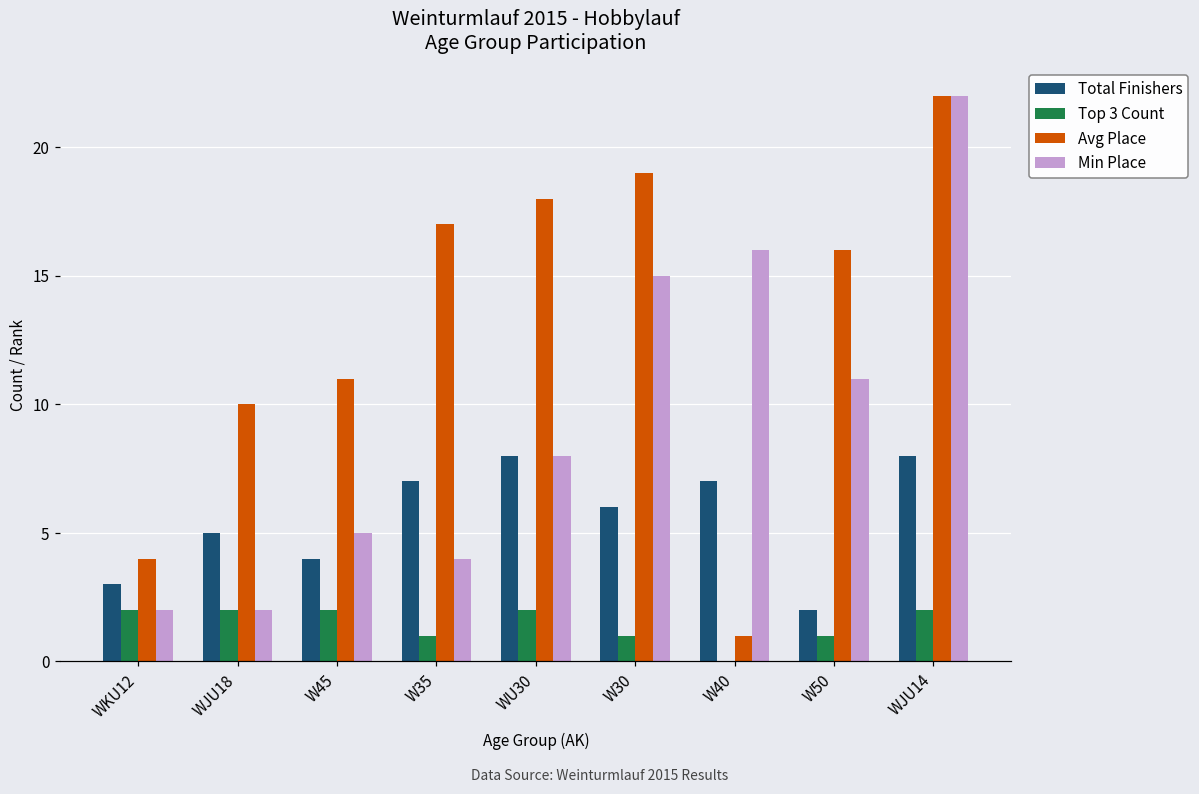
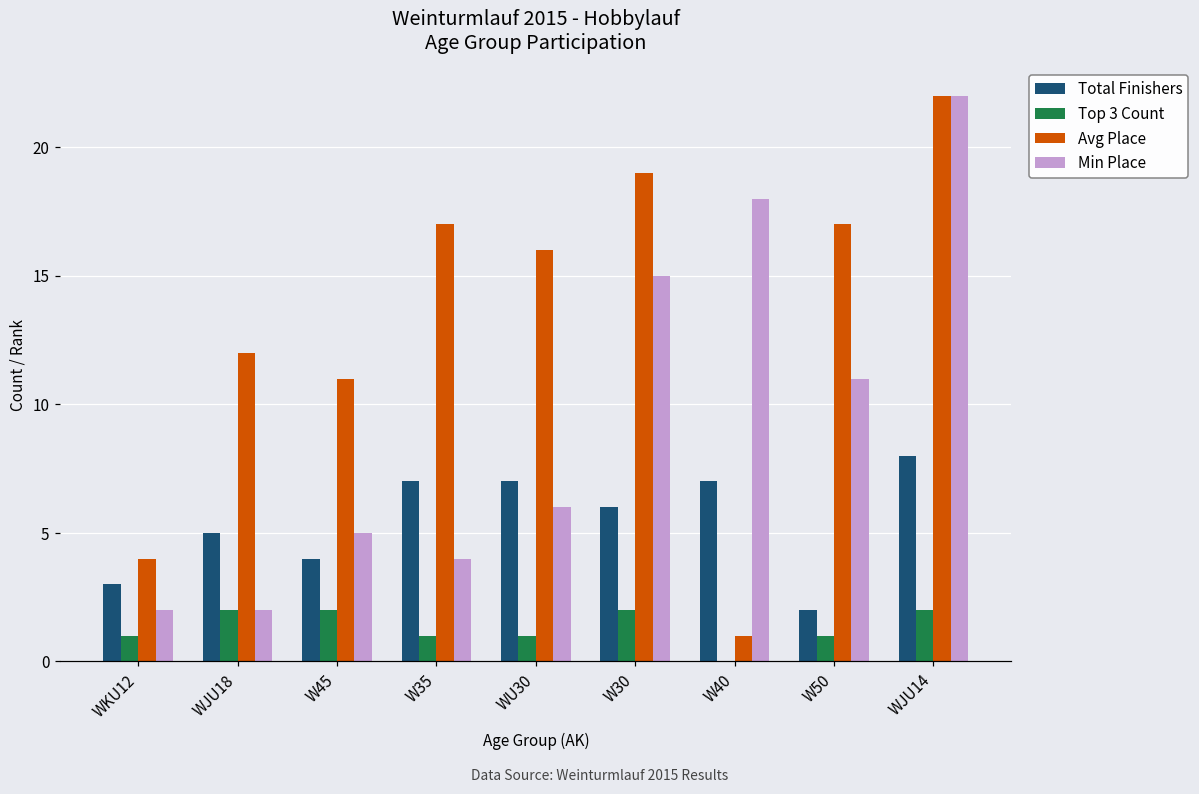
Top 3 Count, WKU12: 2 -> 1
Avg Place, WJU18: 10 -> 12
Total Finishers, WU30: 8 -> 7
Top 3 Count, WU30: 2 -> 1
Avg Place, WU30: 18 -> 16
Min Place, WU30: 8 -> 6
Top 3 Count, W30: 1 -> 2
Min Place, W40: 16 -> 18
Avg Place, W50: 16 -> 17
